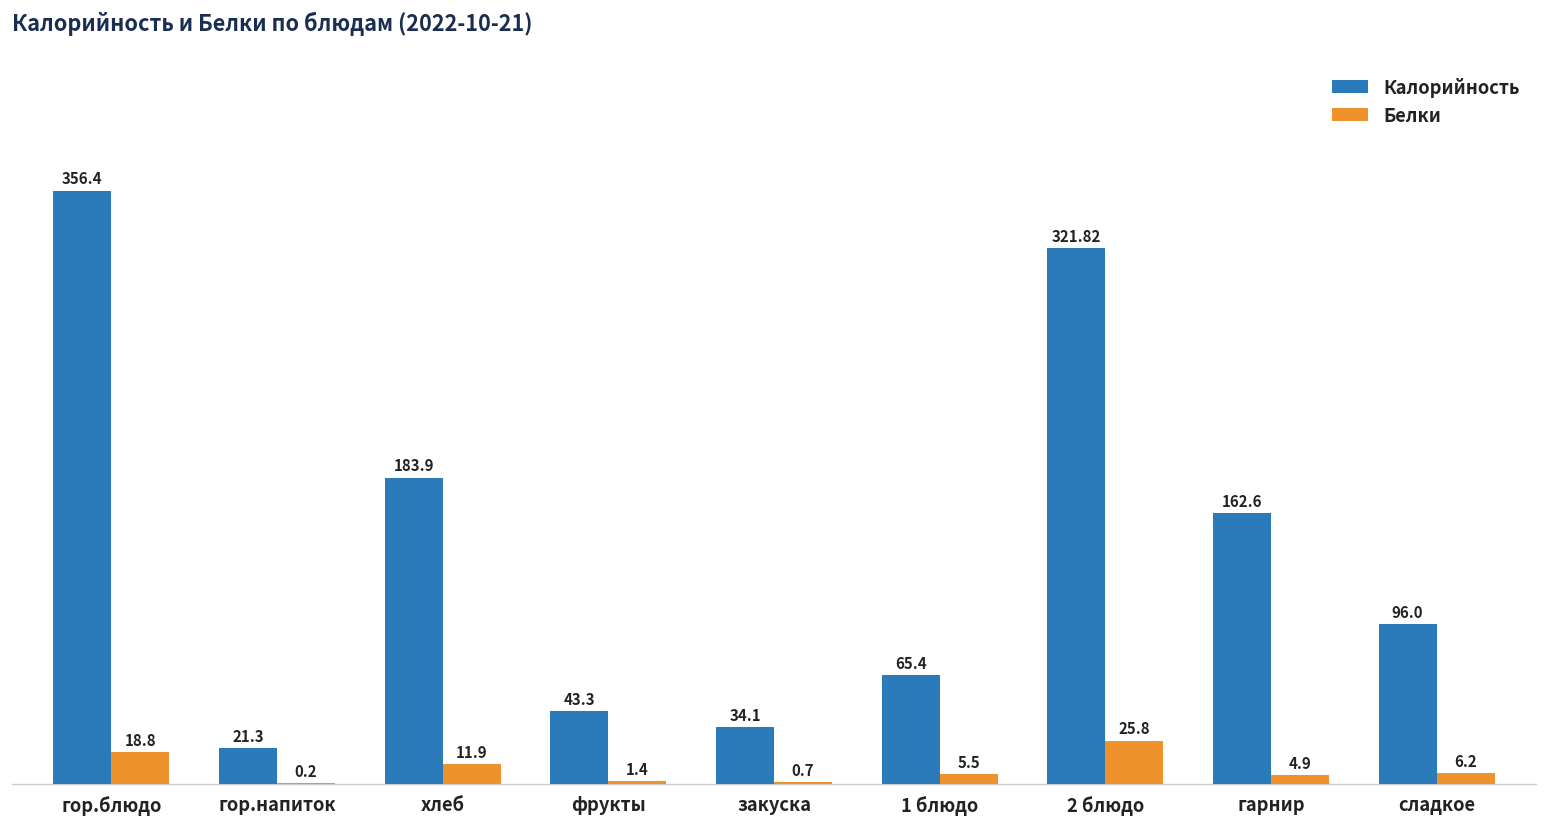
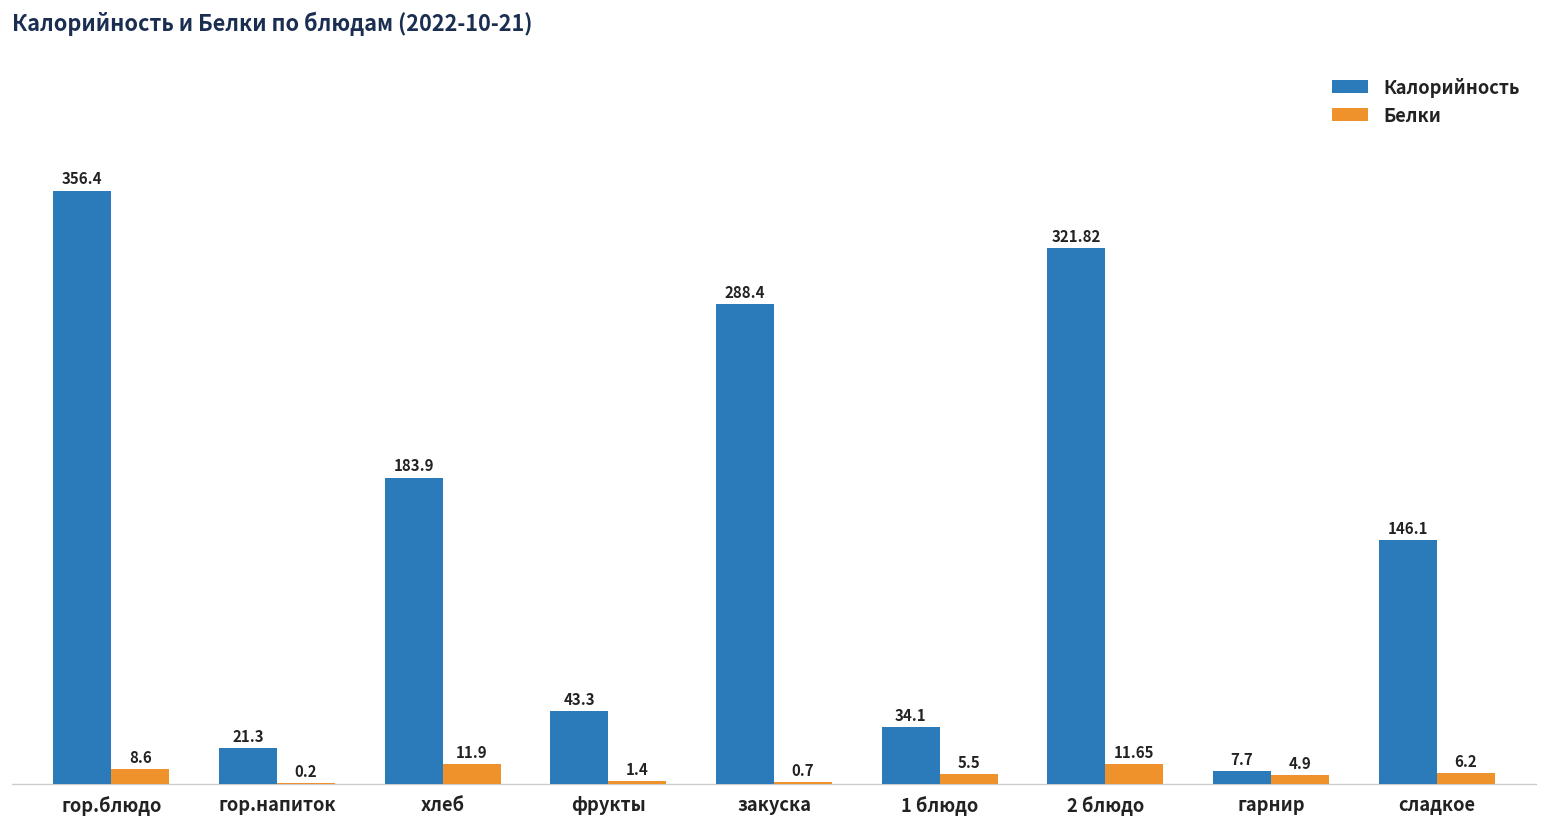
Белки, гор.блюдо: 18.8 -> 8.6
Калорийность, закуска: 34.1 -> 288.4
Калорийность, 1 блюдо: 65.4 -> 34.1
Белки, 2 блюдо: 25.8 -> 11.65
Калорийность, гарнир: 162.6 -> 7.7
Калорийность, сладкое: 96.0 -> 146.1
